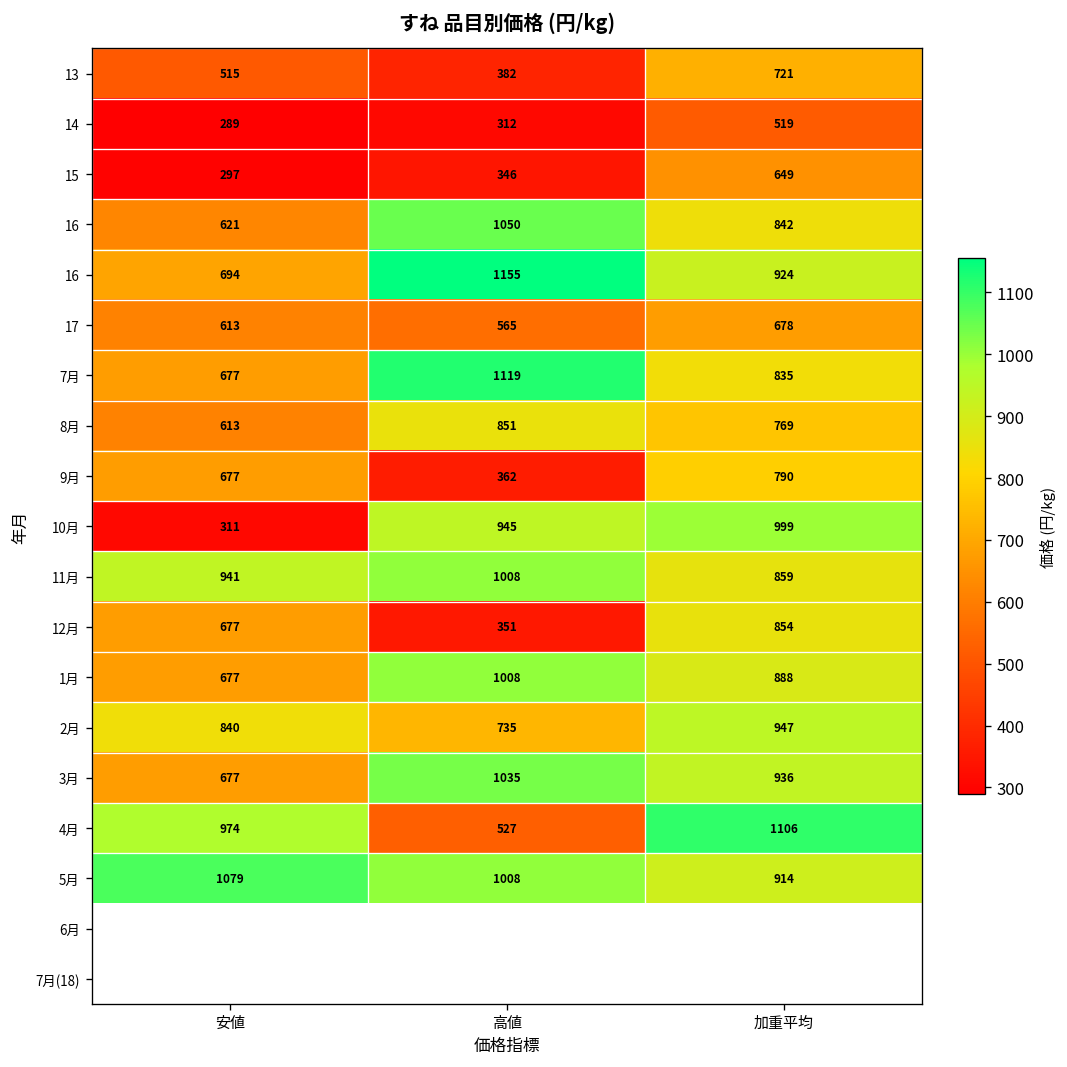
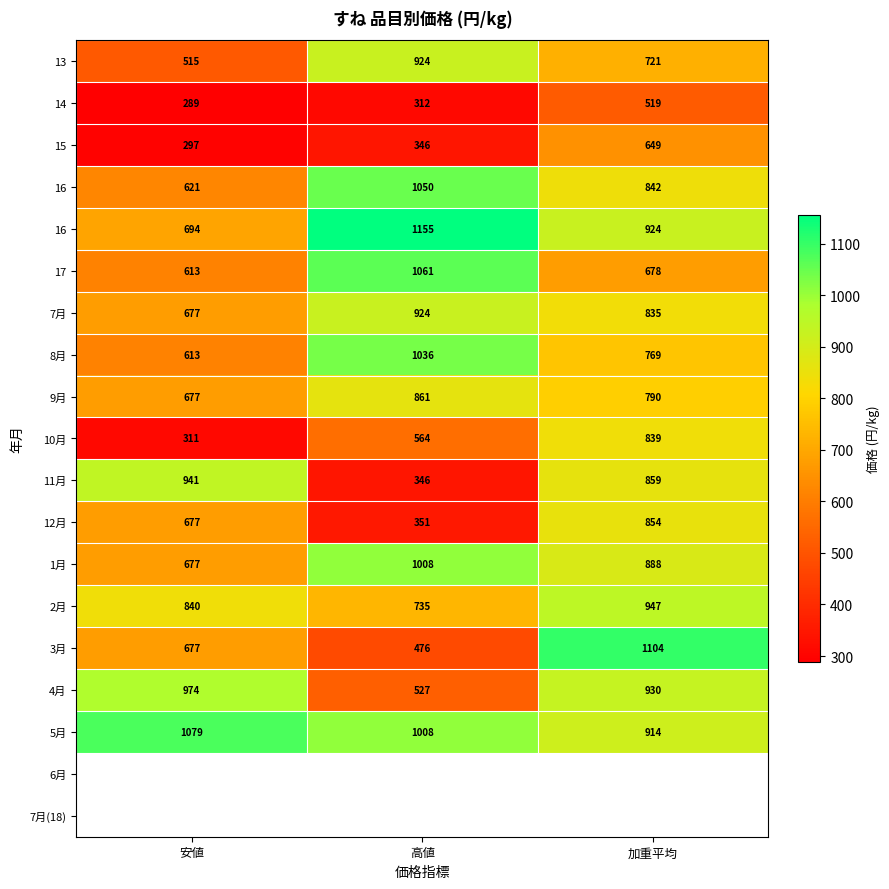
13, 高値: 382 -> 924
17, 高値: 565 -> 1061
7月, 高値: 1119 -> 924
8月, 高値: 851 -> 1036
9月, 高値: 362 -> 861
10月, 高値: 945 -> 564
10月, 加重平均: 999 -> 839
11月, 高値: 1008 -> 346
3月, 高値: 1035 -> 476
3月, 加重平均: 936 -> 1104
4月, 加重平均: 1106 -> 930
